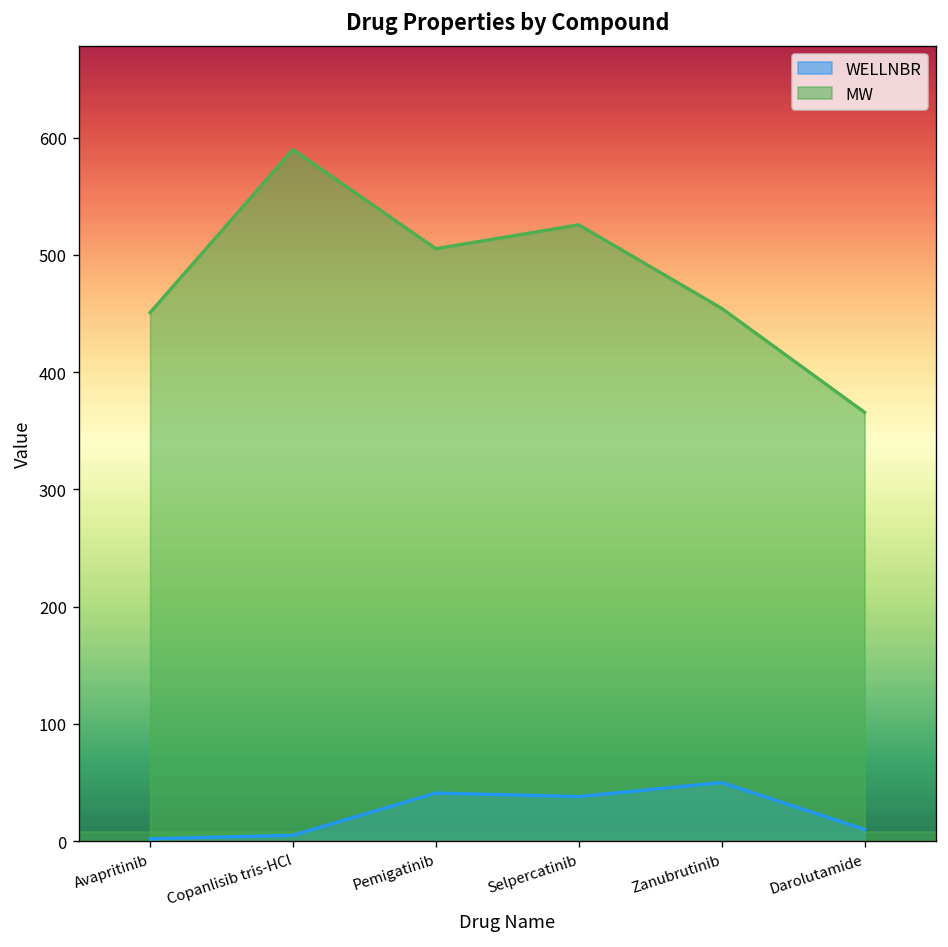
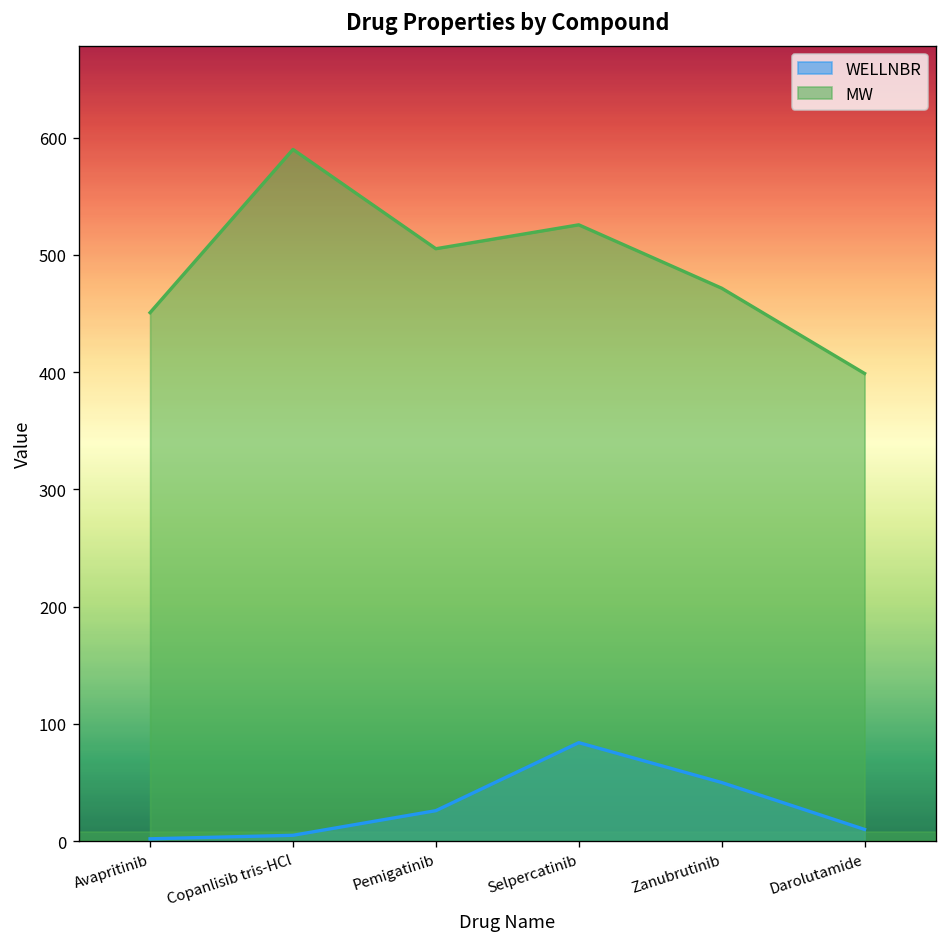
WELLNBR, Pemigatinib: 40 -> 30
WELLNBR, Selpercatinib: 40 -> 80
MW, Zanubrutinib: 450 -> 470
MW, Darolutamide: 370 -> 400
